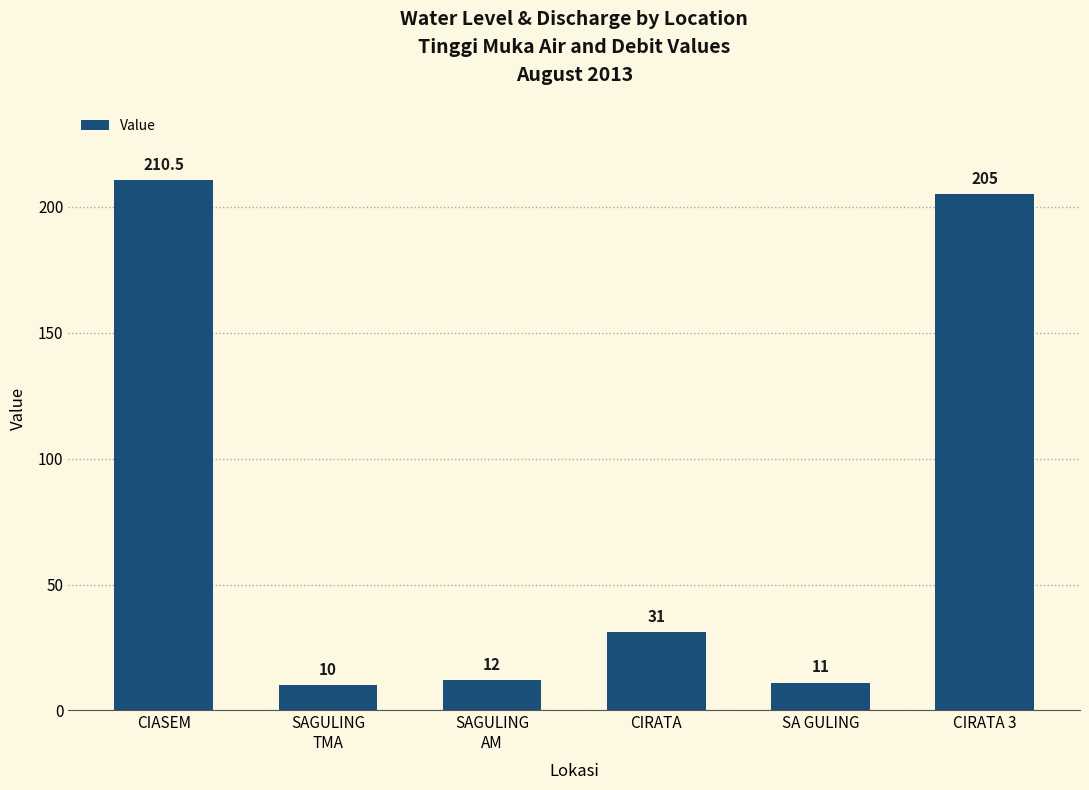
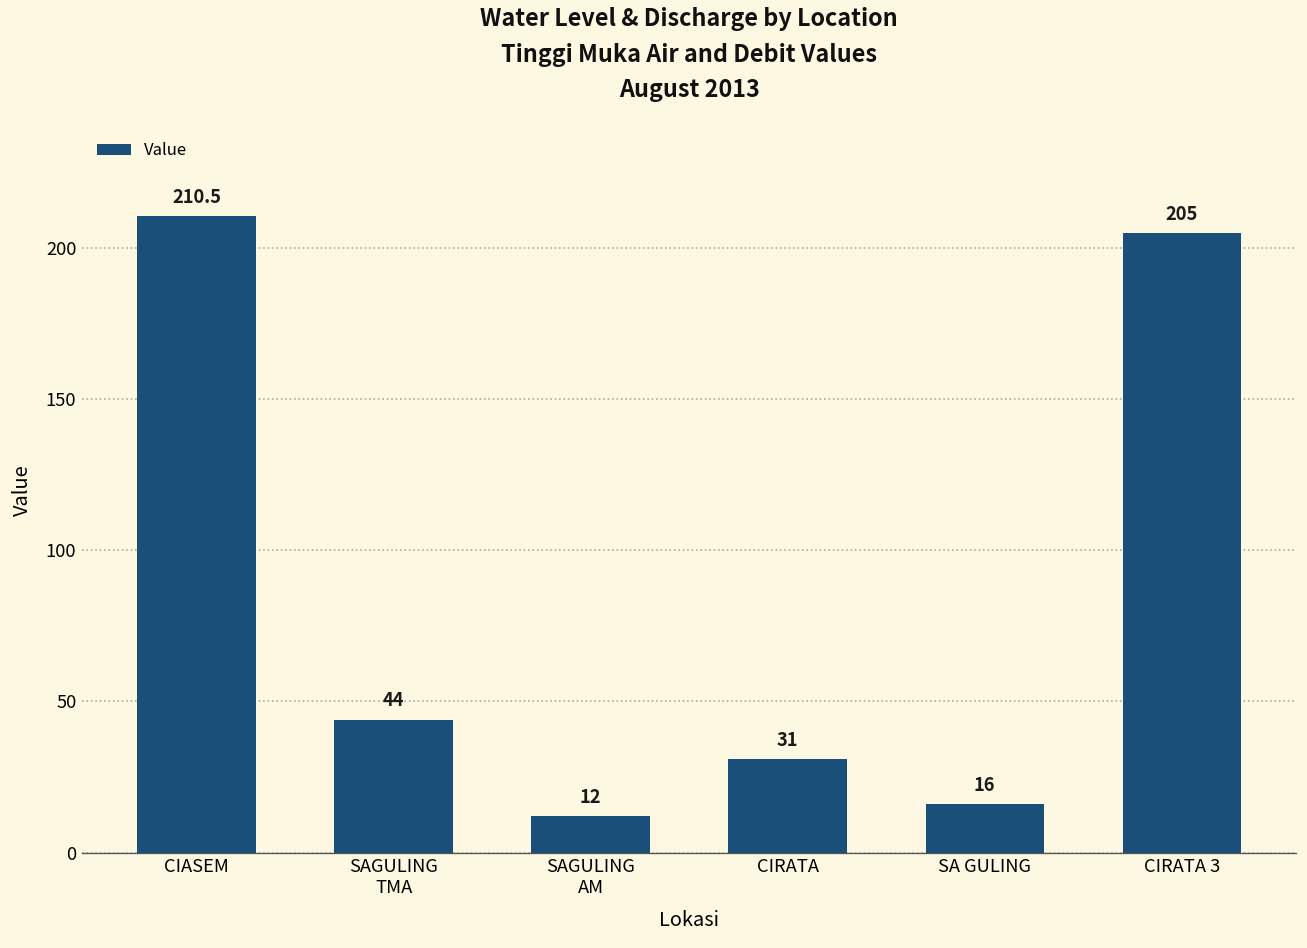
SAGULING TMA: 10 -> 44
SA GULING: 11 -> 16
